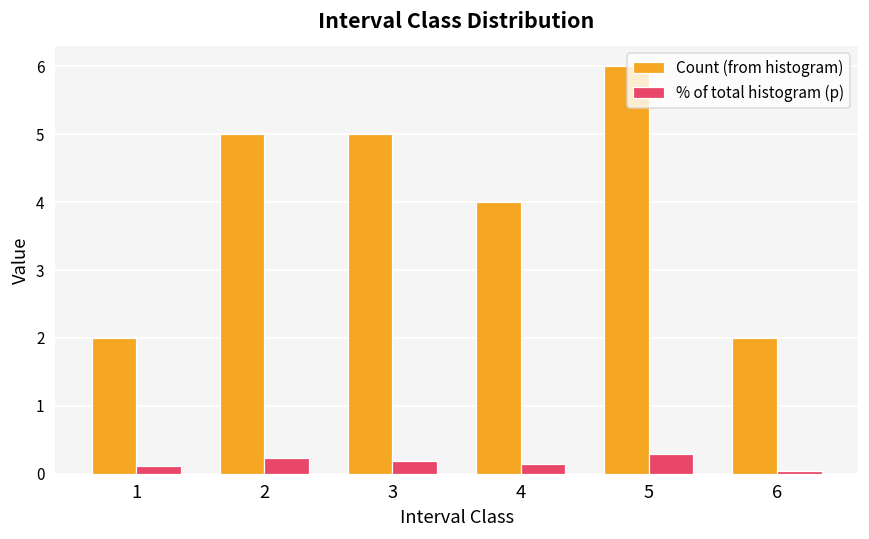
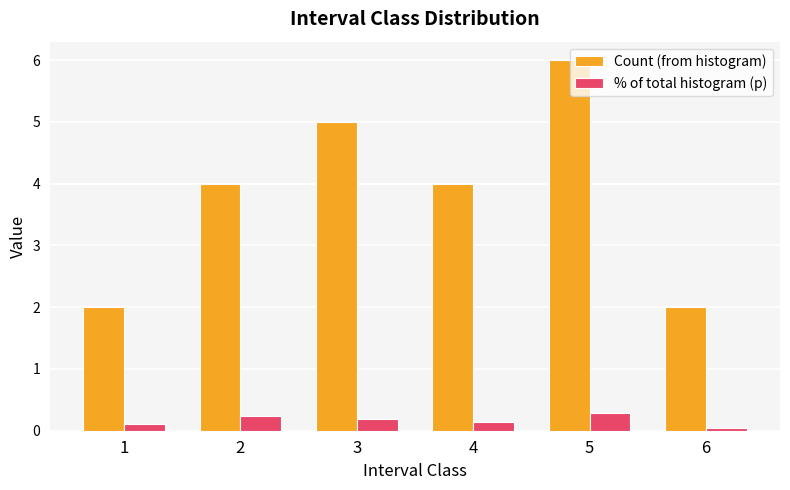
Count (from histogram), 2: 5 -> 4
